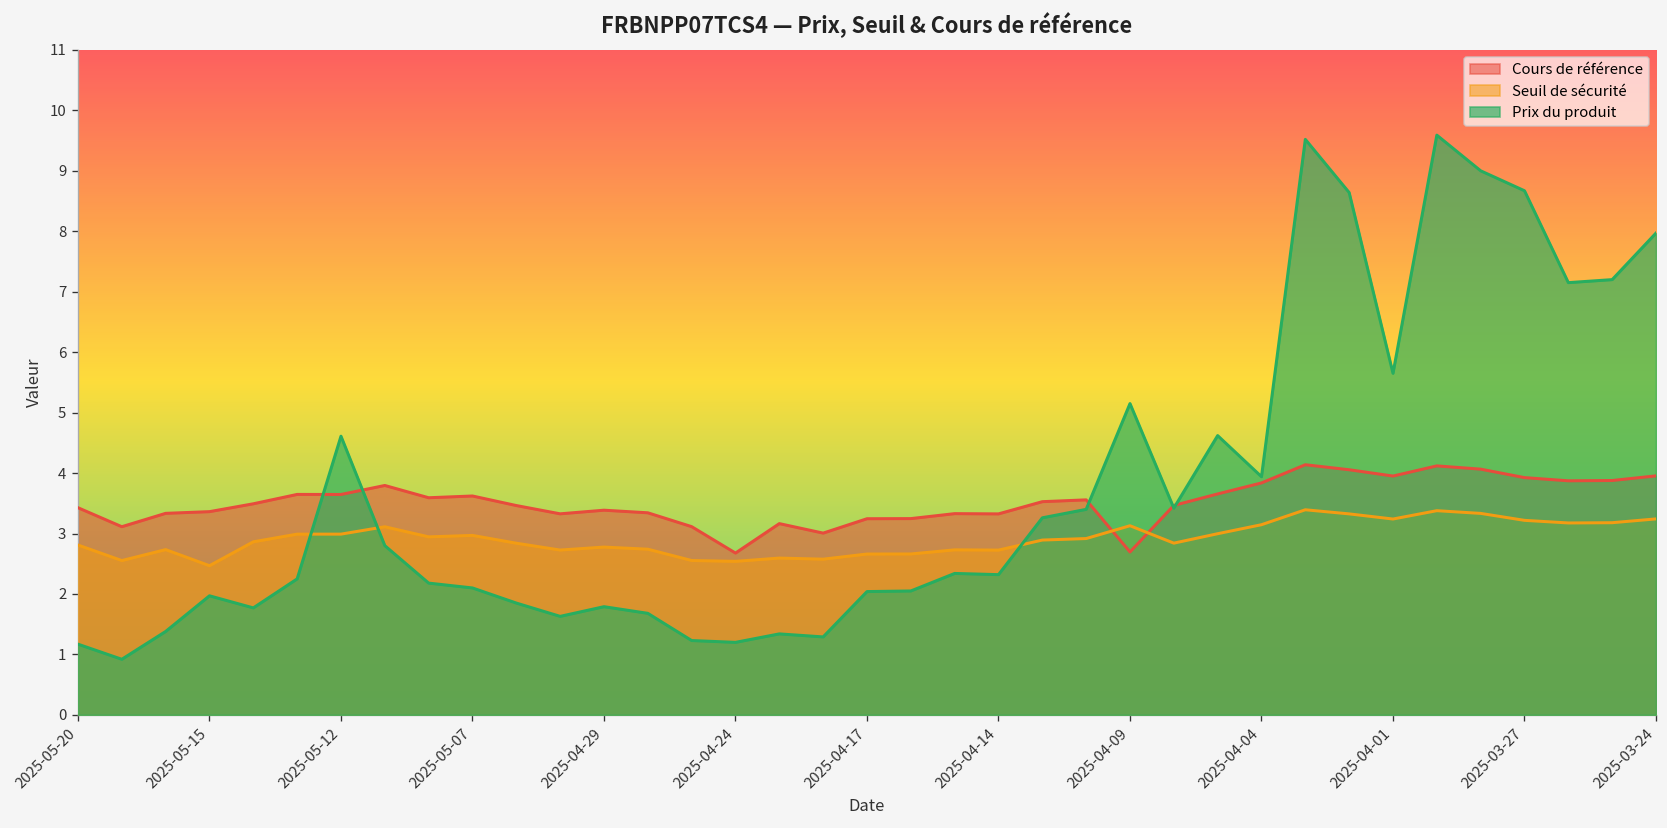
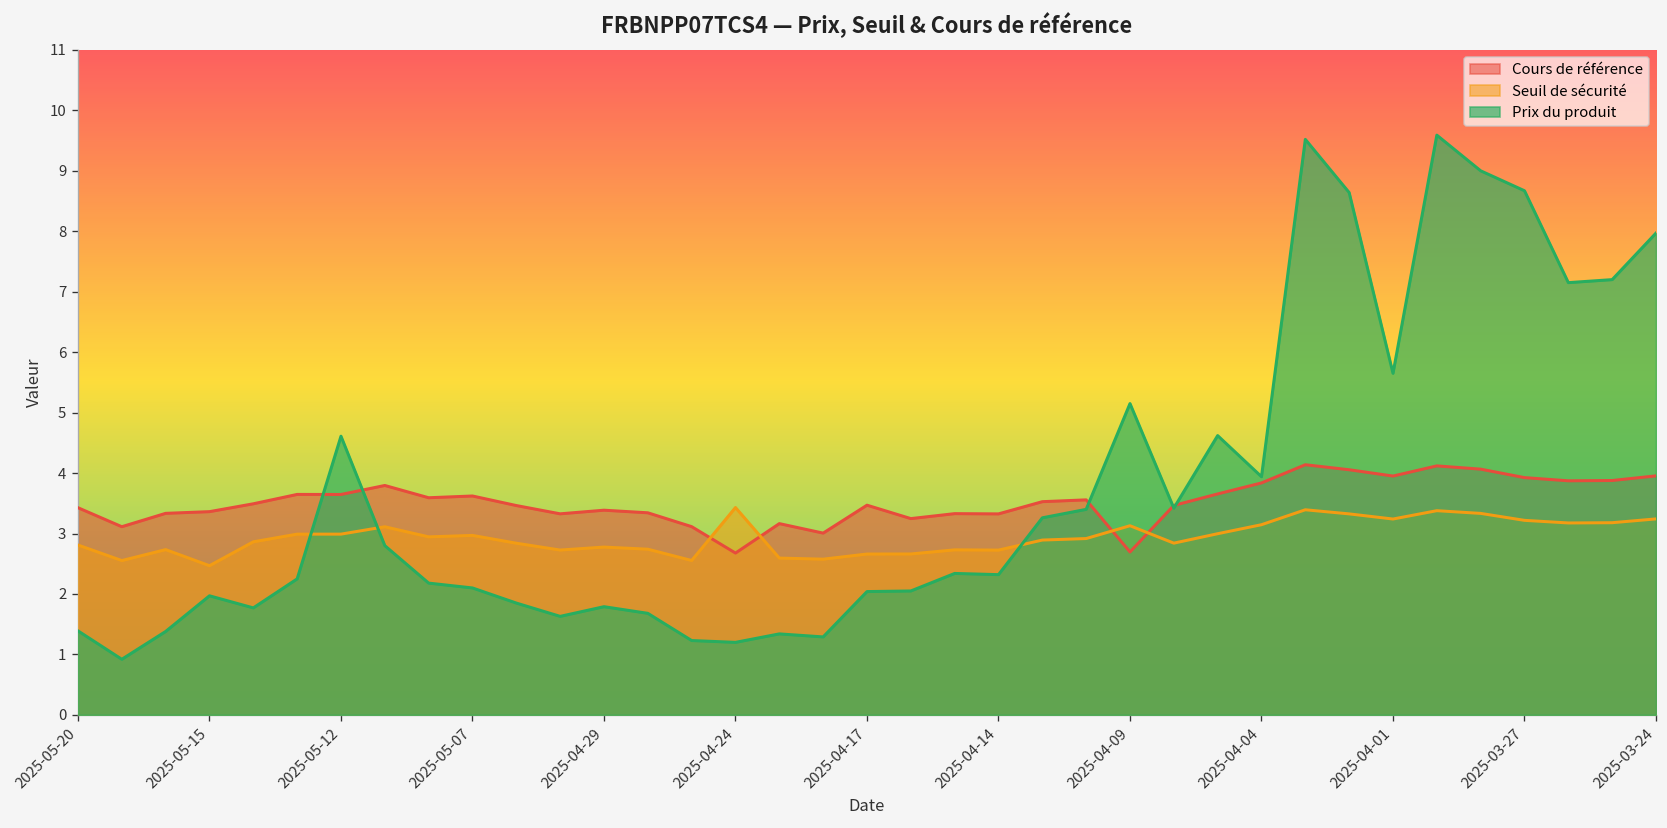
Prix du produit, 2025-05-20: 1.2 -> 1.4
Seuil de sécurité, 2025-04-24: 2.5 -> 3.4
Cours de référence, 2025-04-17: 3.2 -> 3.5
